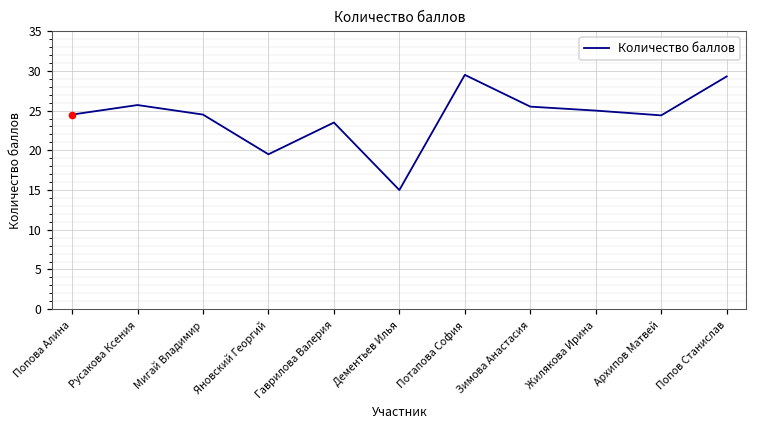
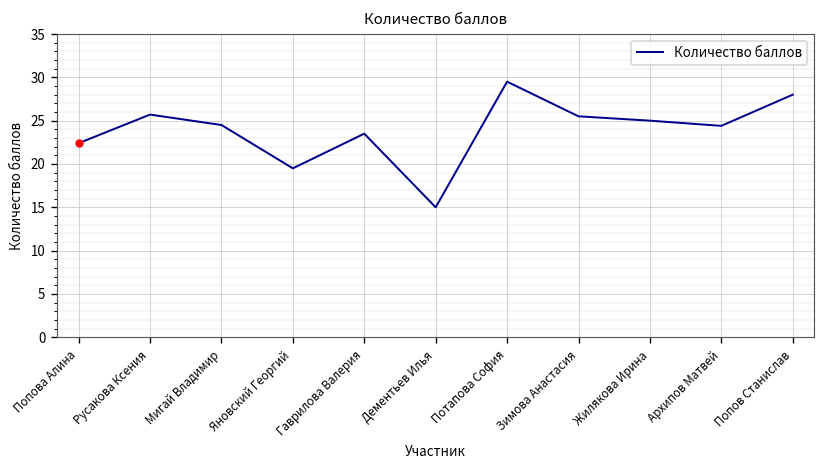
Количество баллов, Попова Алина: 25 -> 22
Количество баллов, Попов Станислав: 29 -> 28
